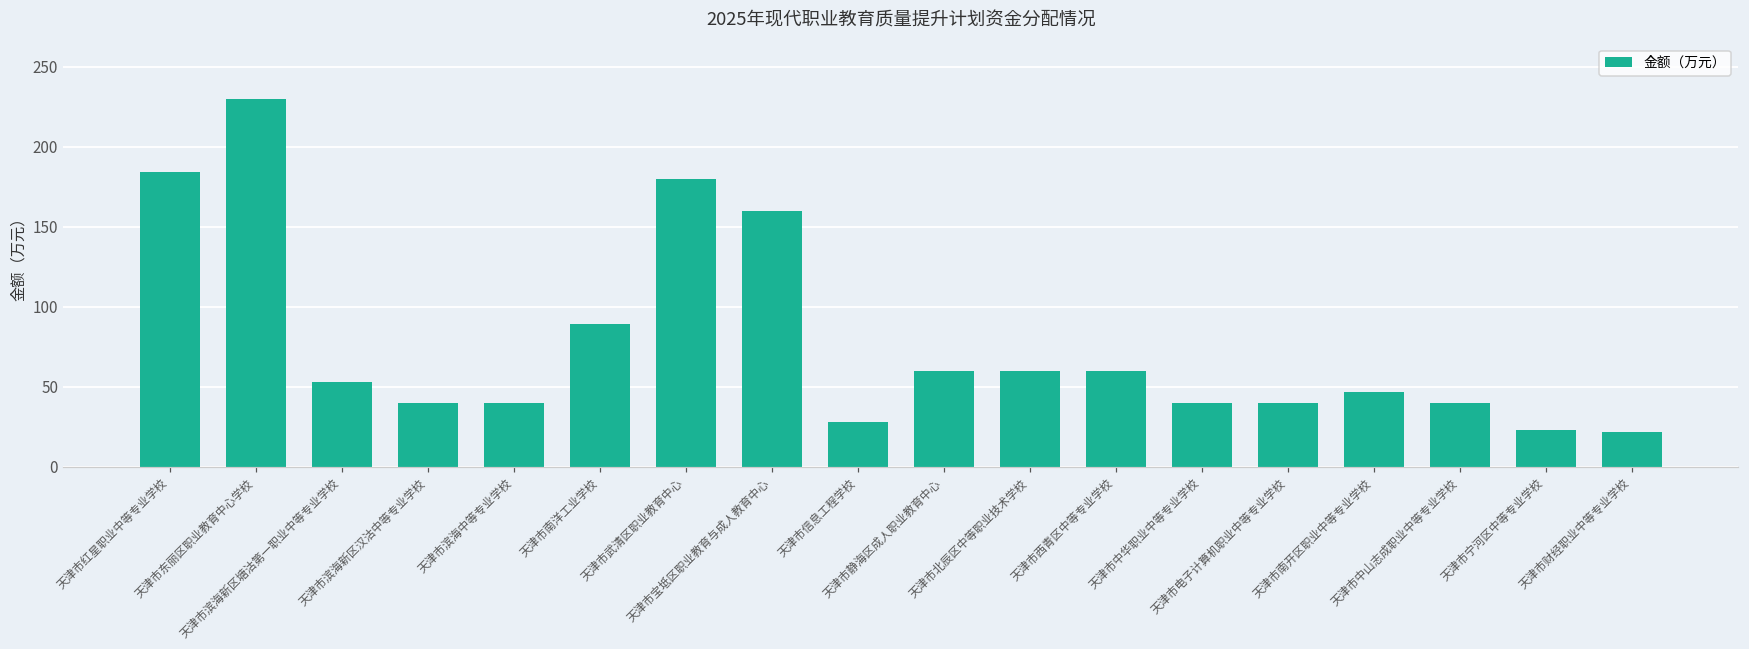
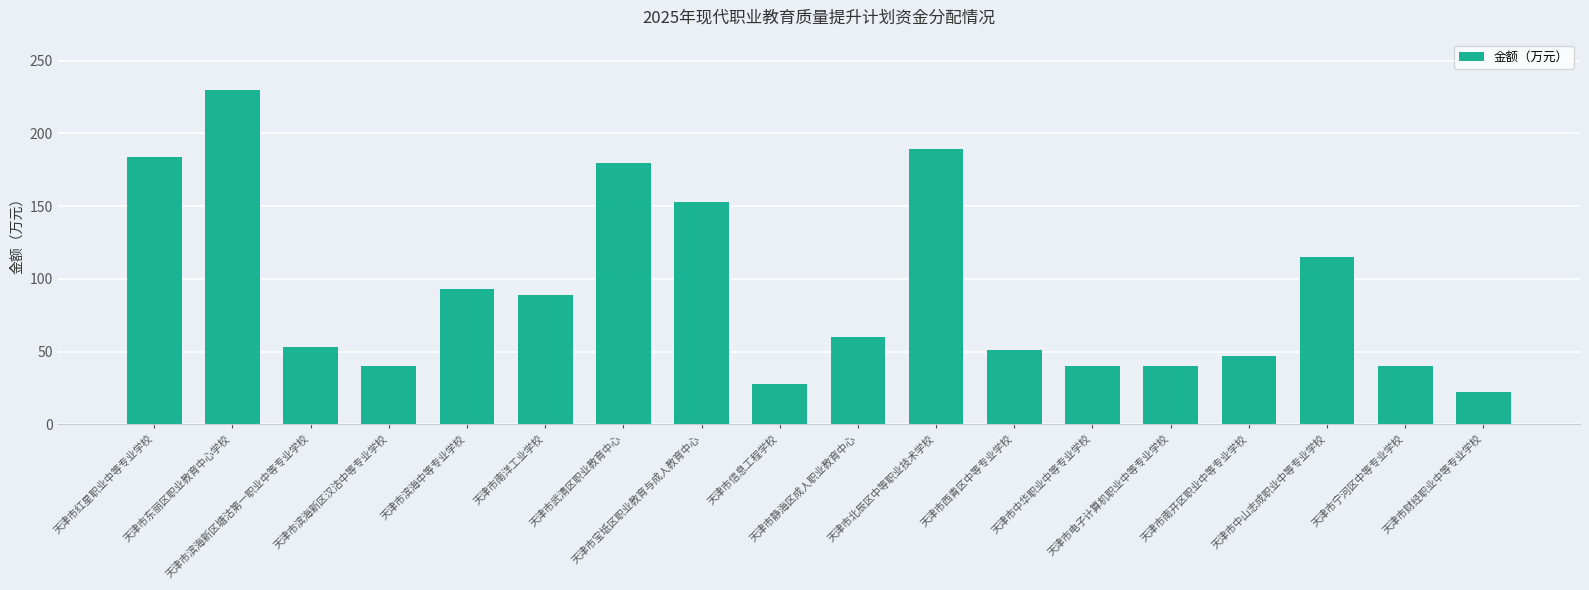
天津市滨海中等专业学校: 40 -> 93
天津市宝坻区职业教育与成人教育中心: 160 -> 153
天津市北辰区中等职业技术学校: 60 -> 189
天津市西青区中等专业学校: 60 -> 51
天津市中山志成职业中等专业学校: 40 -> 115
天津市宁河区中等专业学校: 23 -> 40
